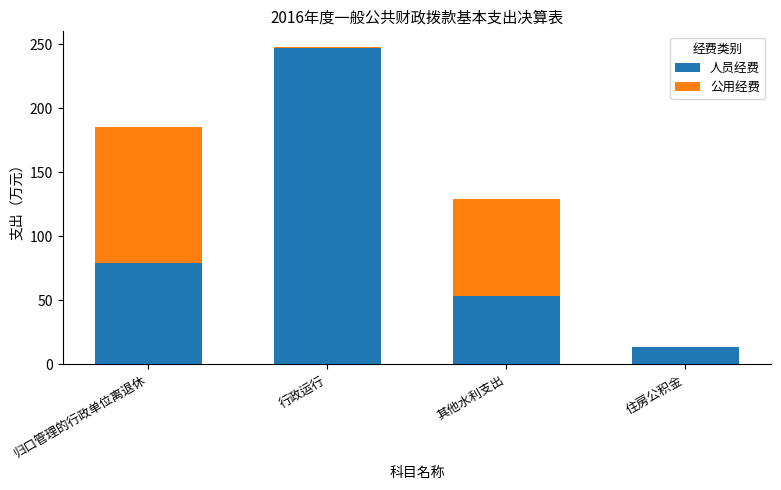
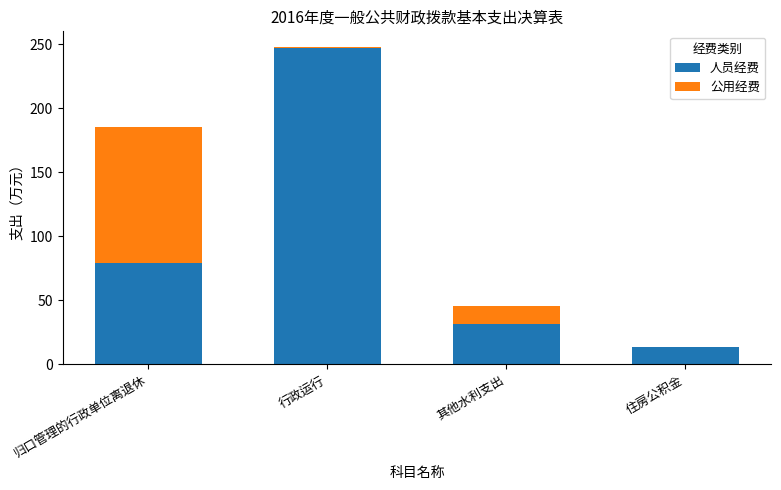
人员经费, 其他水利支出: 54 -> 31
公用经费, 其他水利支出: 76 -> 14
